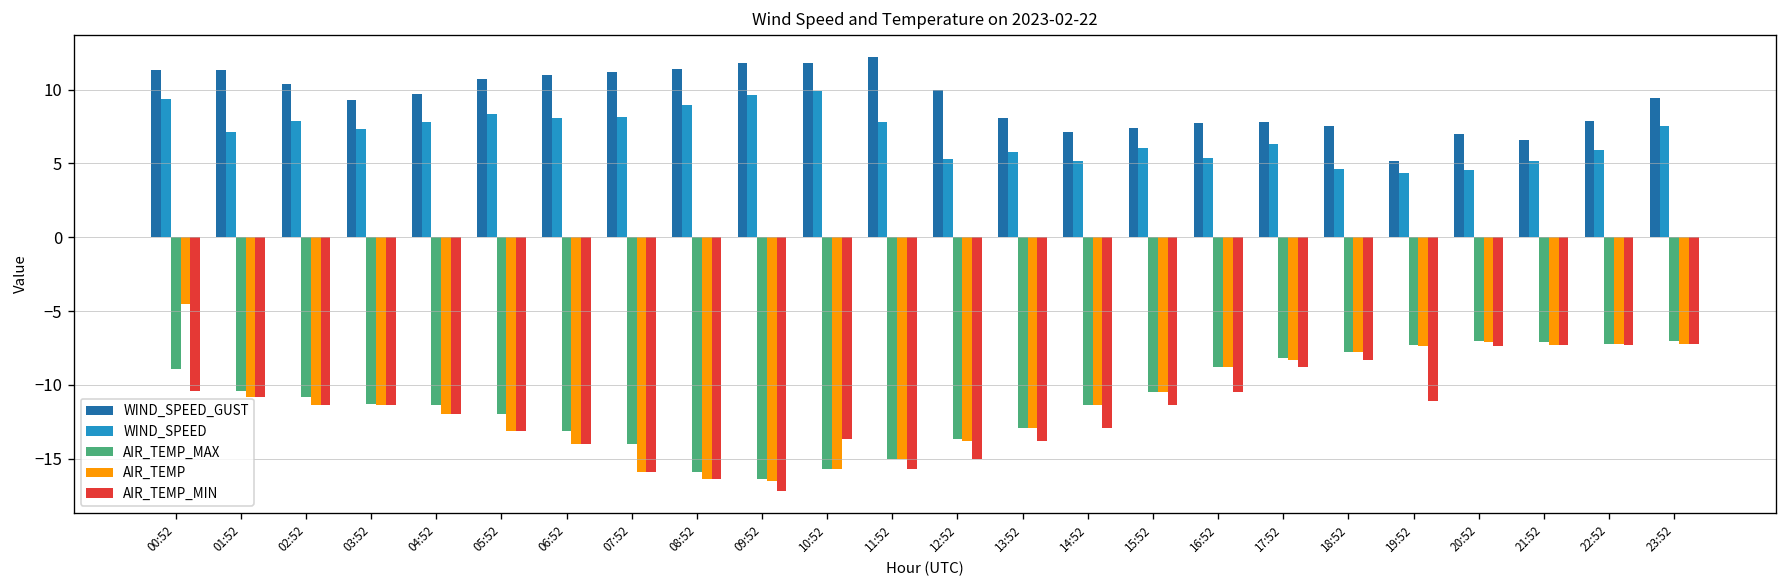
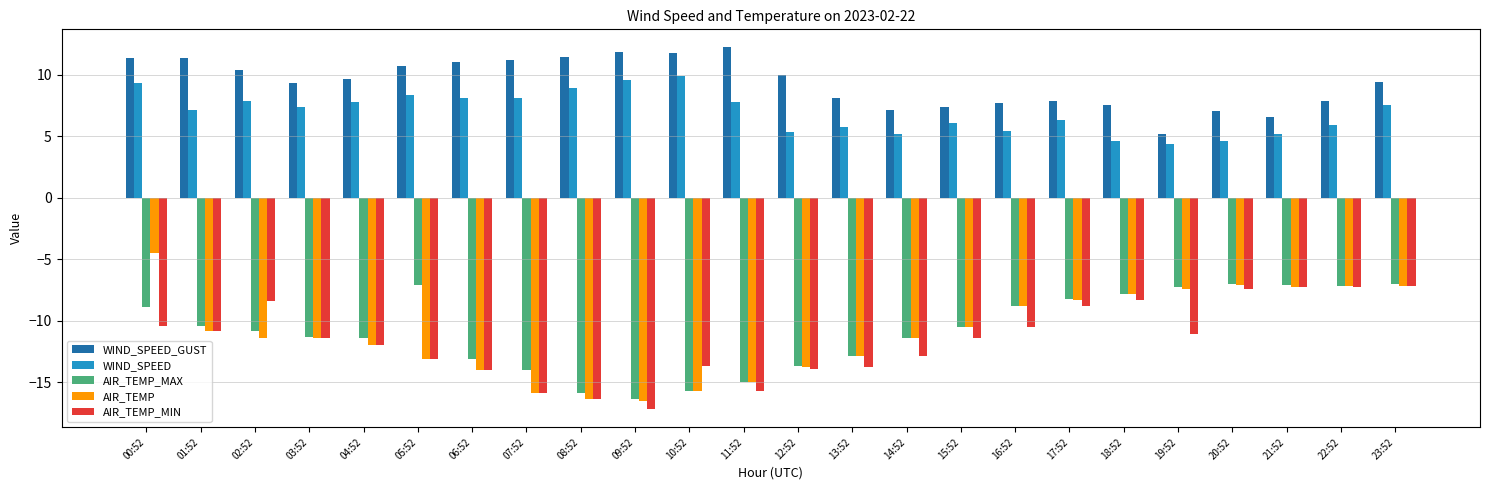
AIR_TEMP_MIN, 02:52: -11.4 -> -8.4
AIR_TEMP_MAX, 05:52: -12.0 -> -7.1
AIR_TEMP_MIN, 12:52: -15.0 -> -13.9
